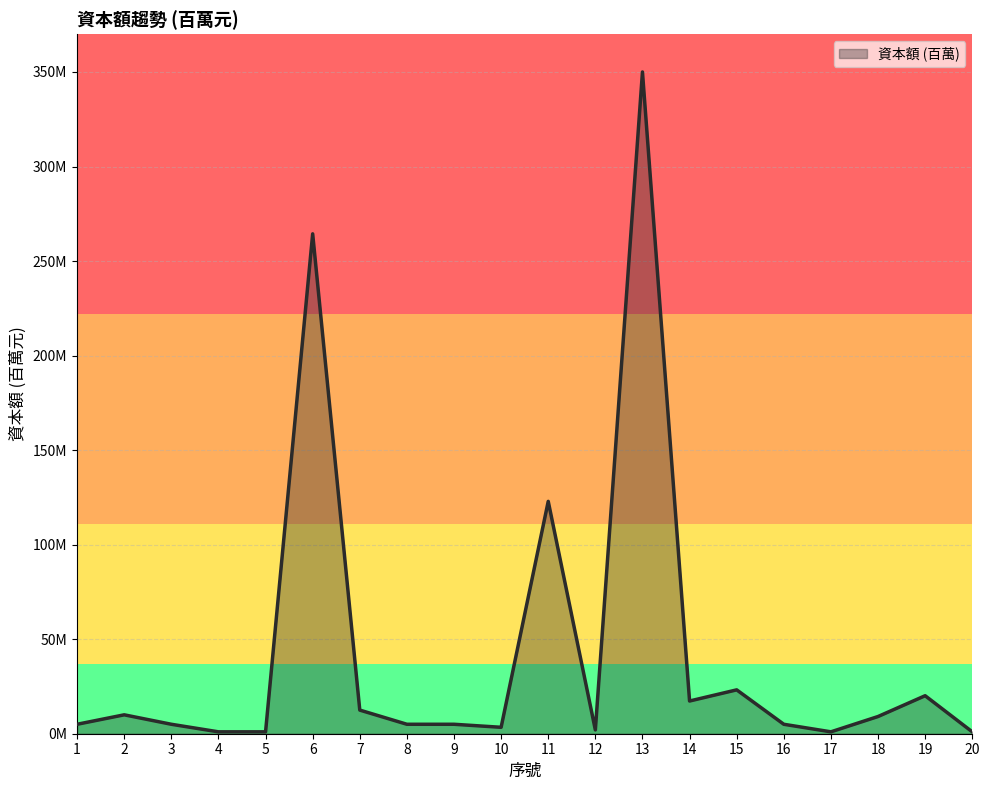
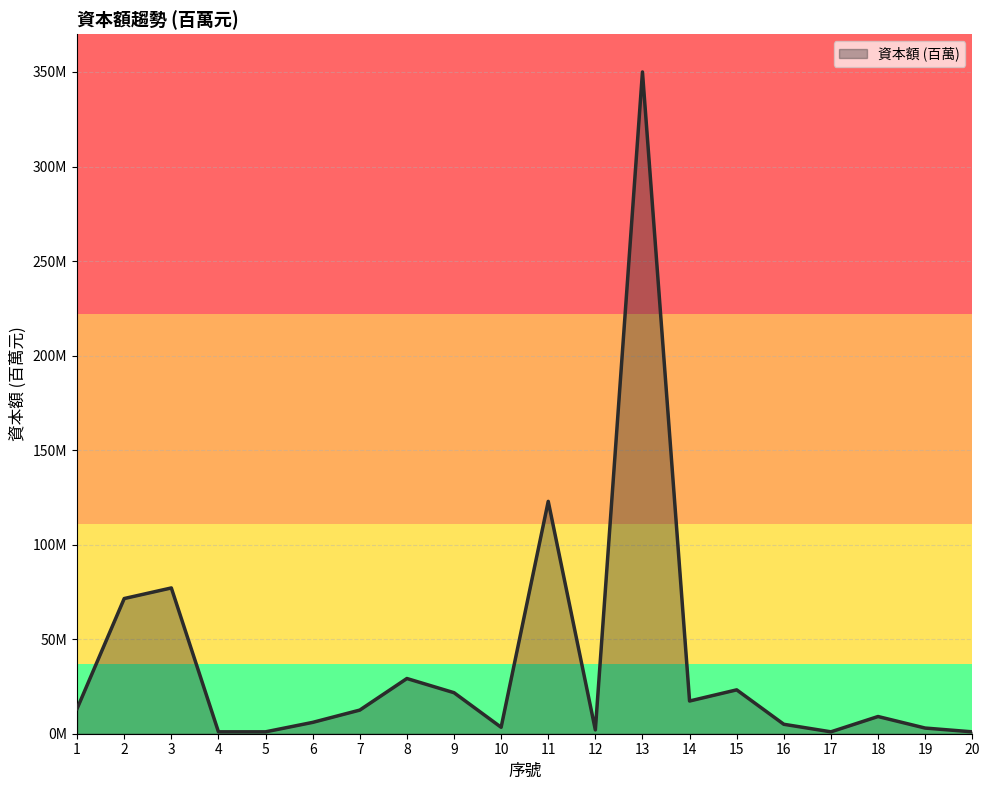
1: 5000000 -> 13000000
2: 10000000 -> 72000000
3: 5000000 -> 77000000
6: 264000000 -> 6000000
8: 5000000 -> 29000000
9: 5000000 -> 22000000
19: 20000000 -> 3000000
